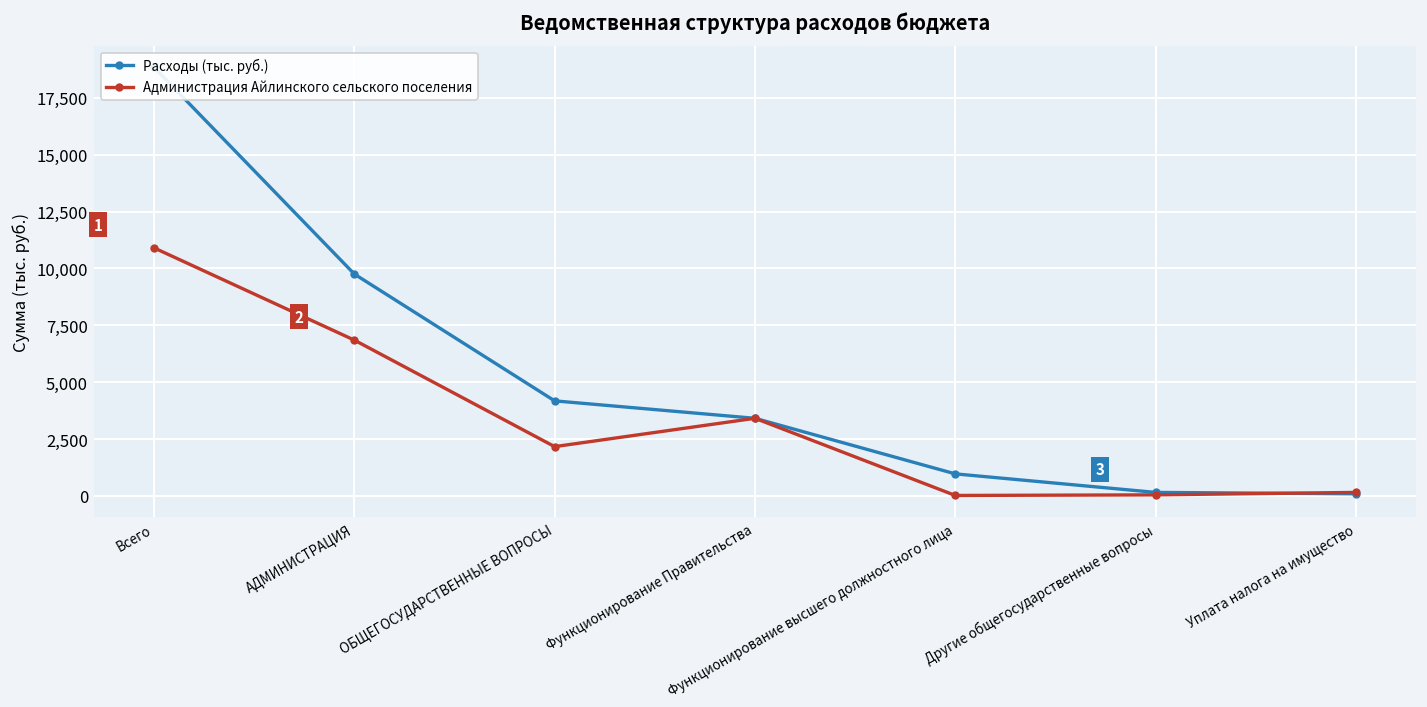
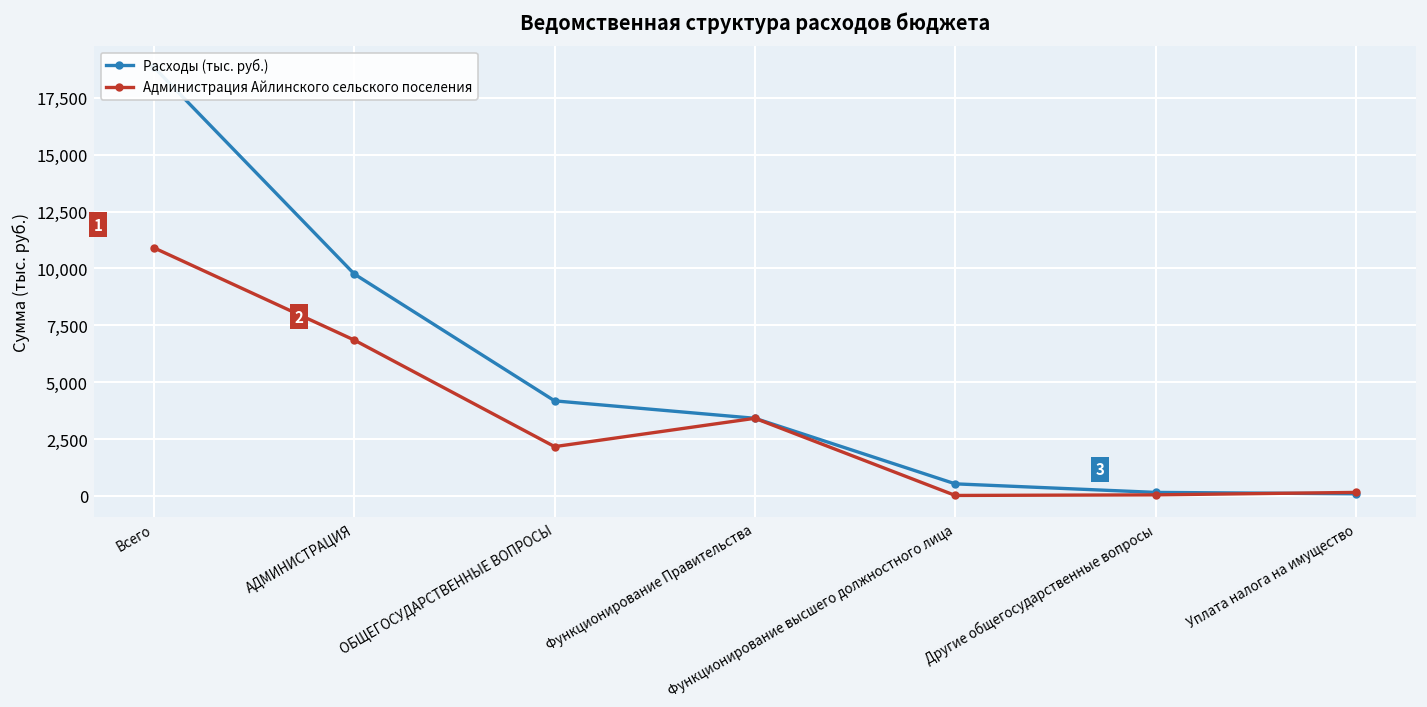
Расходы (тыс. руб.), Функционирование высшего должностного лица: 1,000 -> 500
